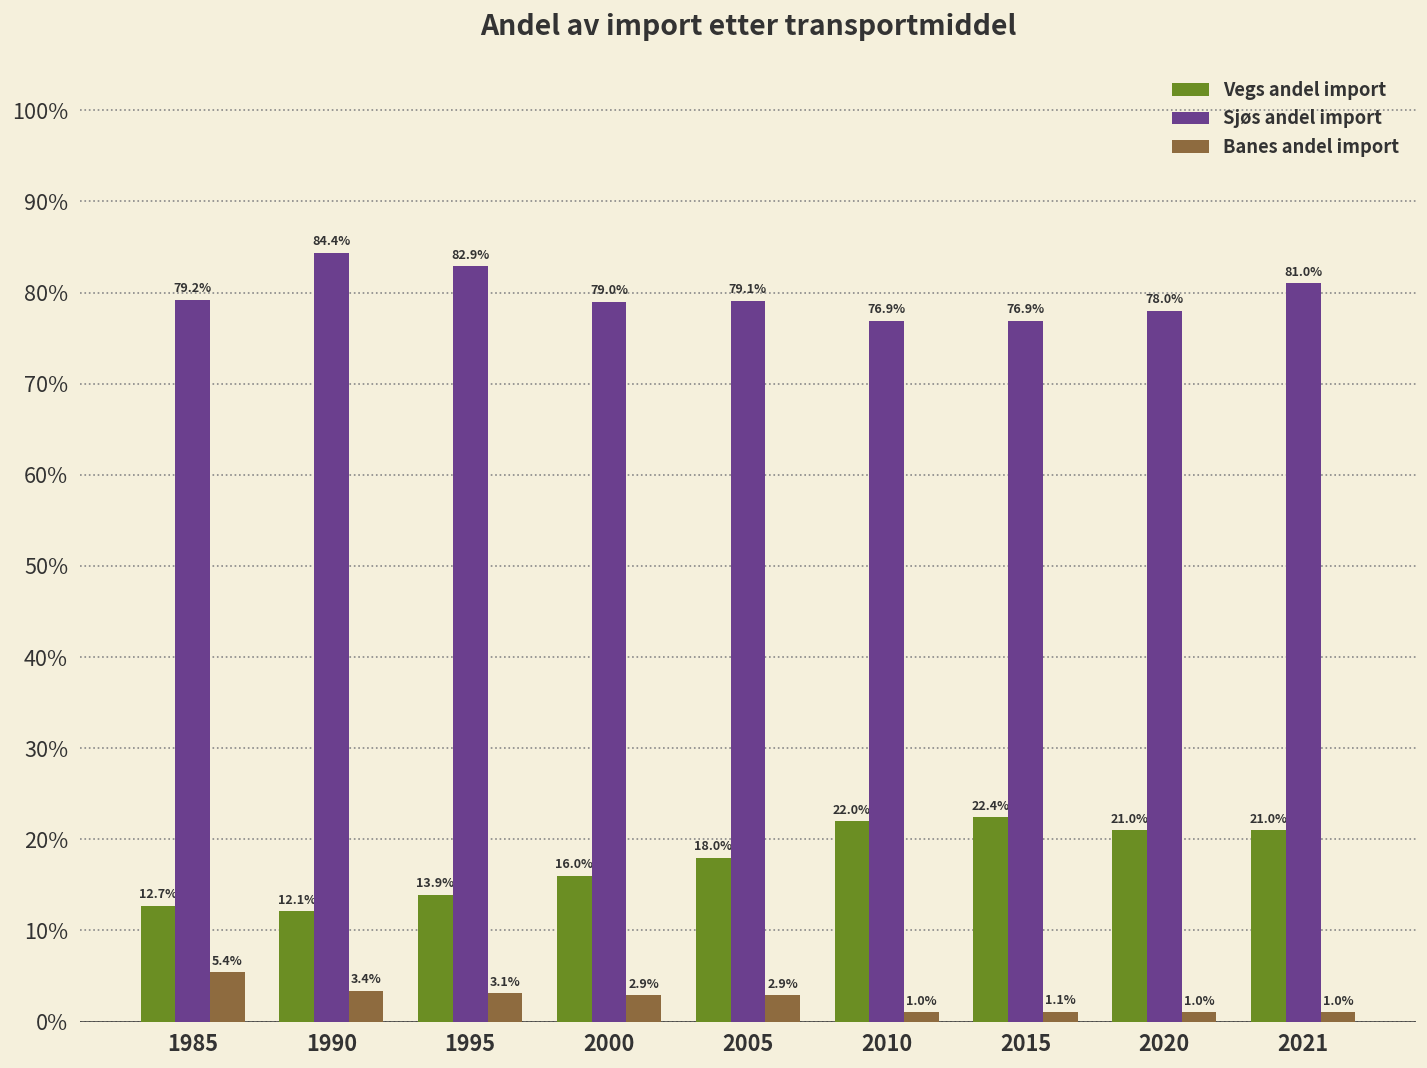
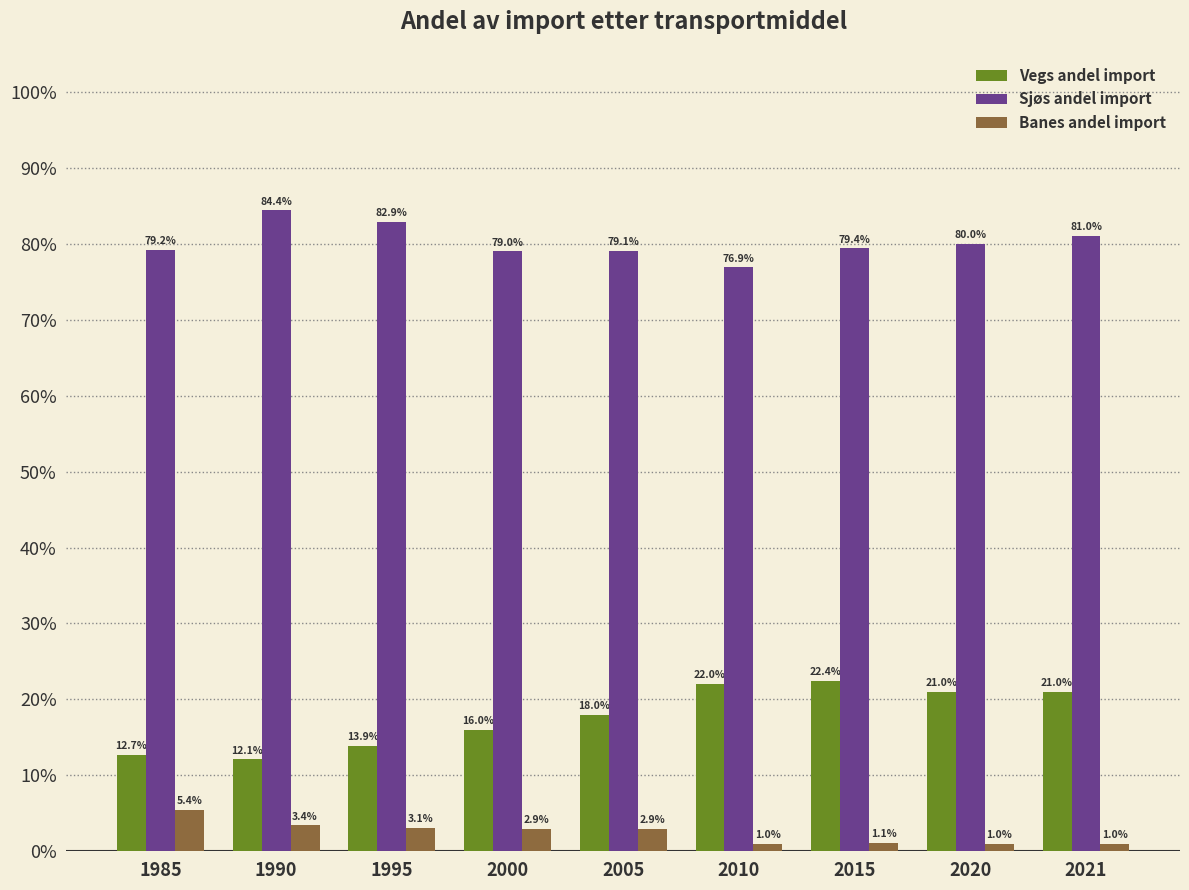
Sjøs andel import, 2015: 76.9% -> 79.4%
Sjøs andel import, 2020: 78.0% -> 80.0%
